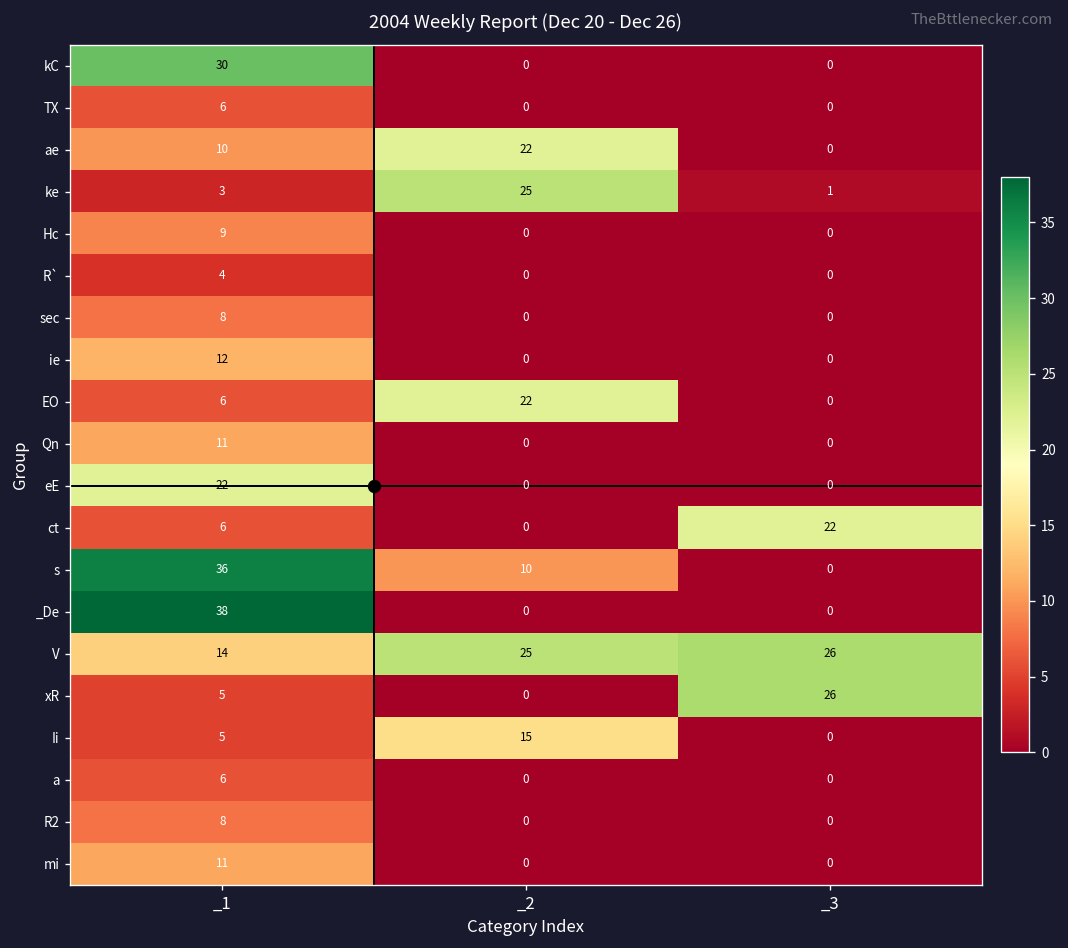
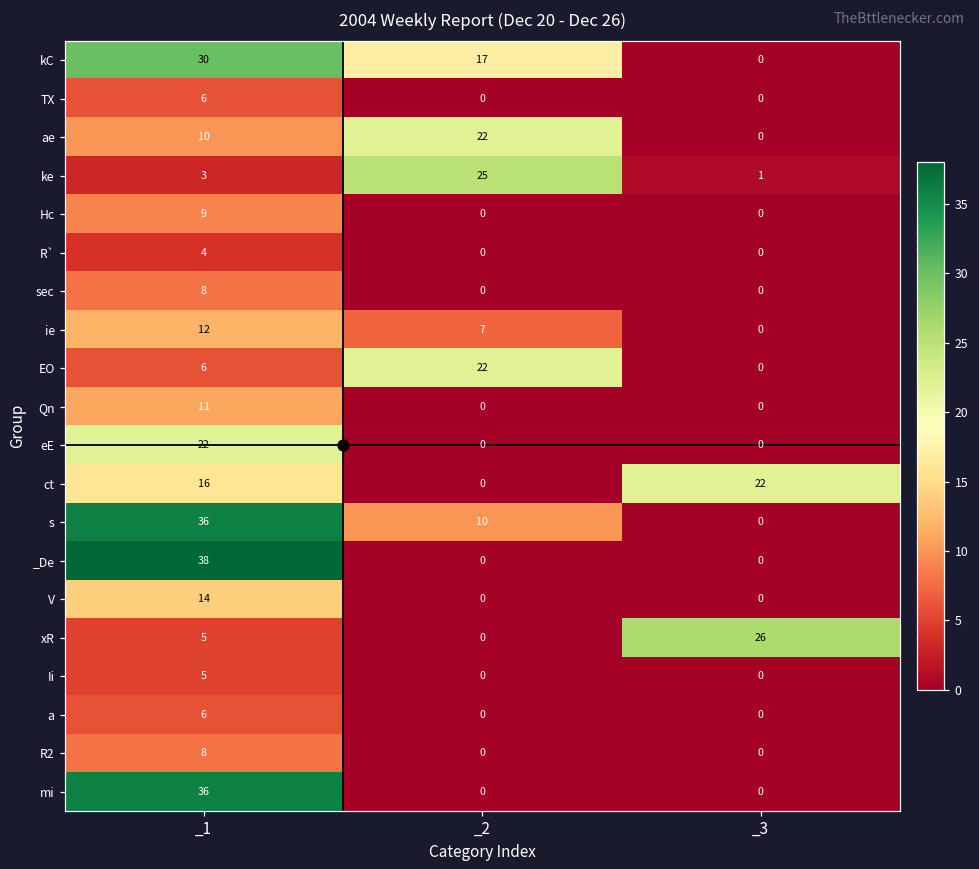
kC, _2: 0 -> 17
ie, _2: 0 -> 7
ct, _1: 6 -> 16
V, _2: 25 -> 0
V, _3: 26 -> 0
Ii, _2: 15 -> 0
mi, _1: 11 -> 36
